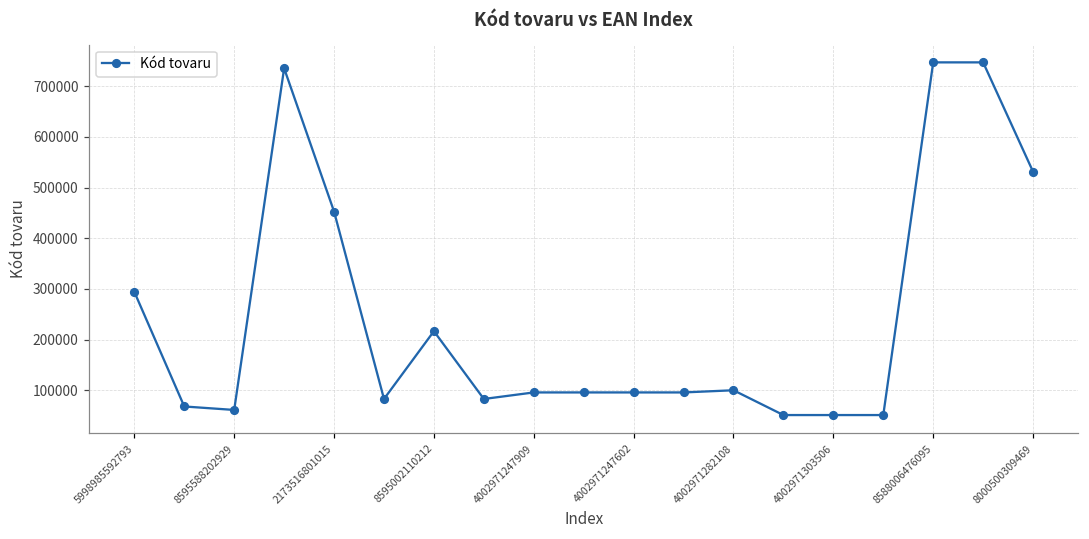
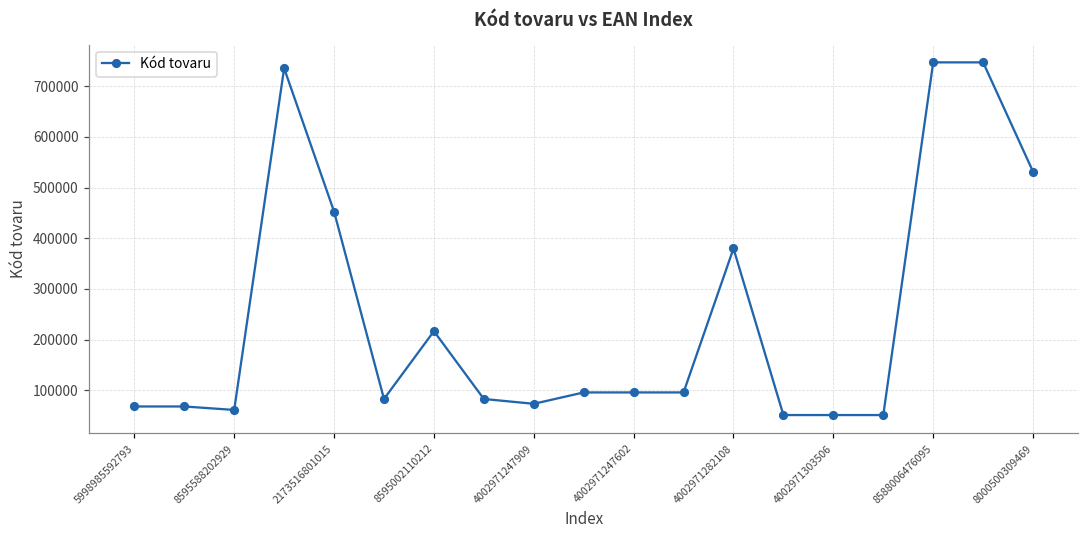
5998985592793: 290000 -> 70000
4002971247909: 100000 -> 70000
4002971282108: 100000 -> 380000
